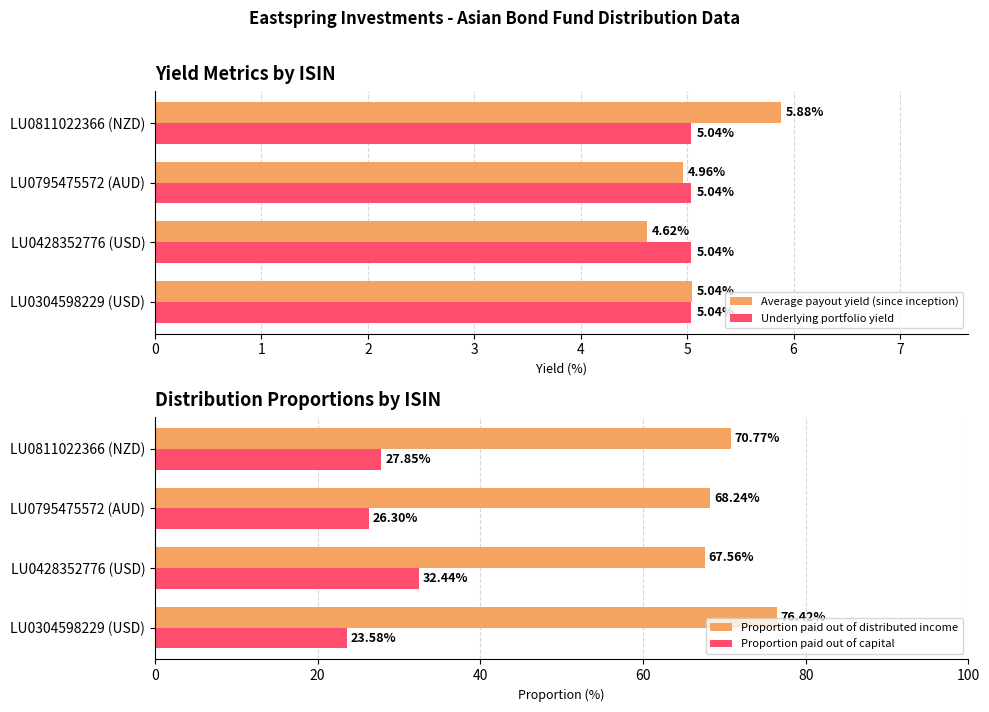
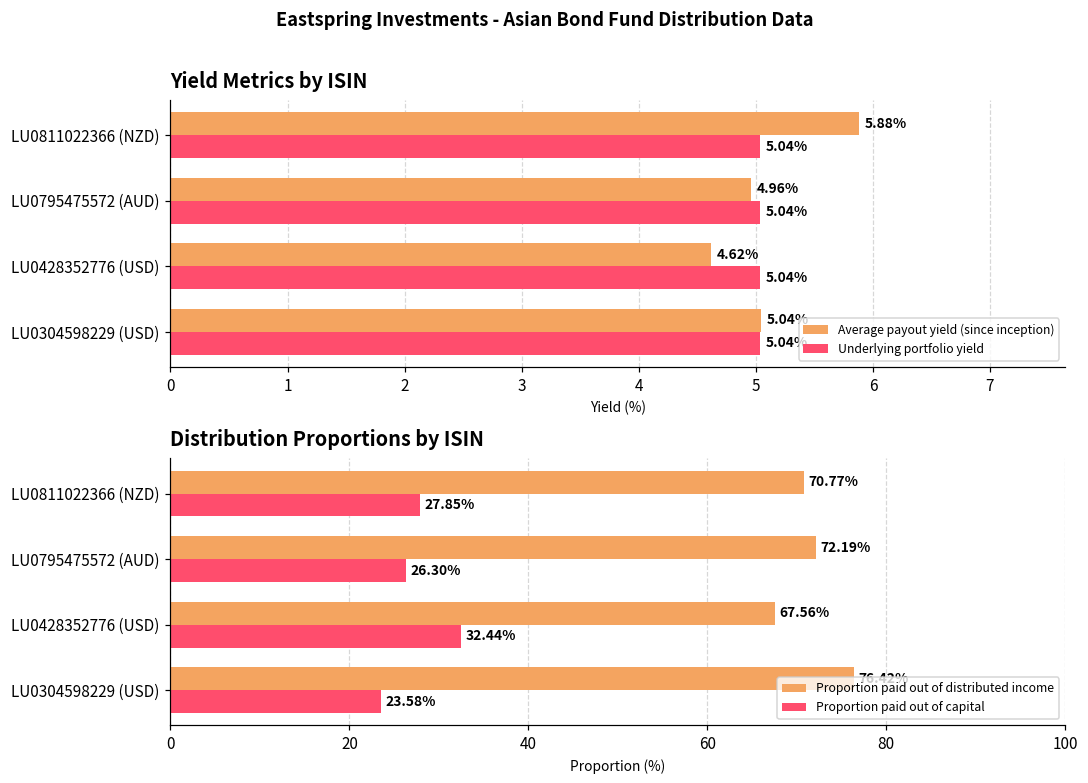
Distribution Proportions by ISIN, Proportion paid out of distributed income, LU0795475572 (AUD): 68.24% -> 72.19%
